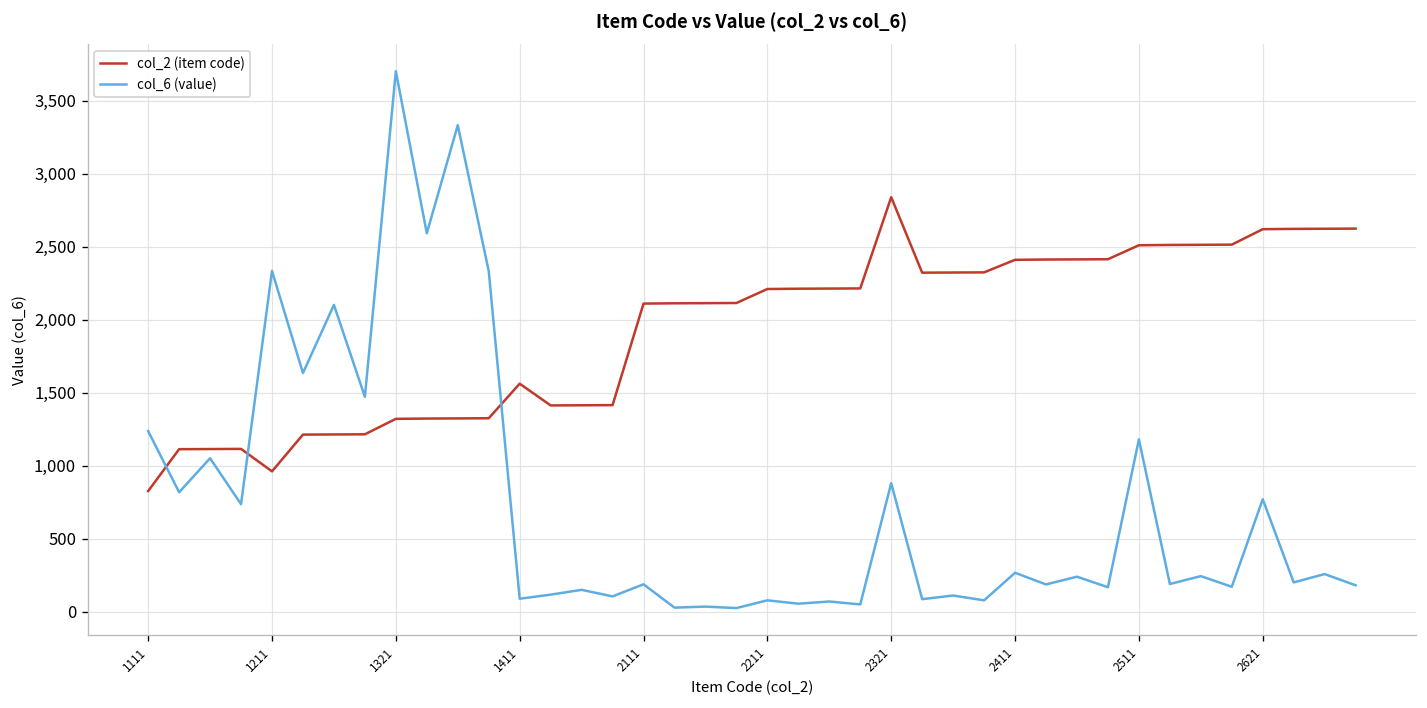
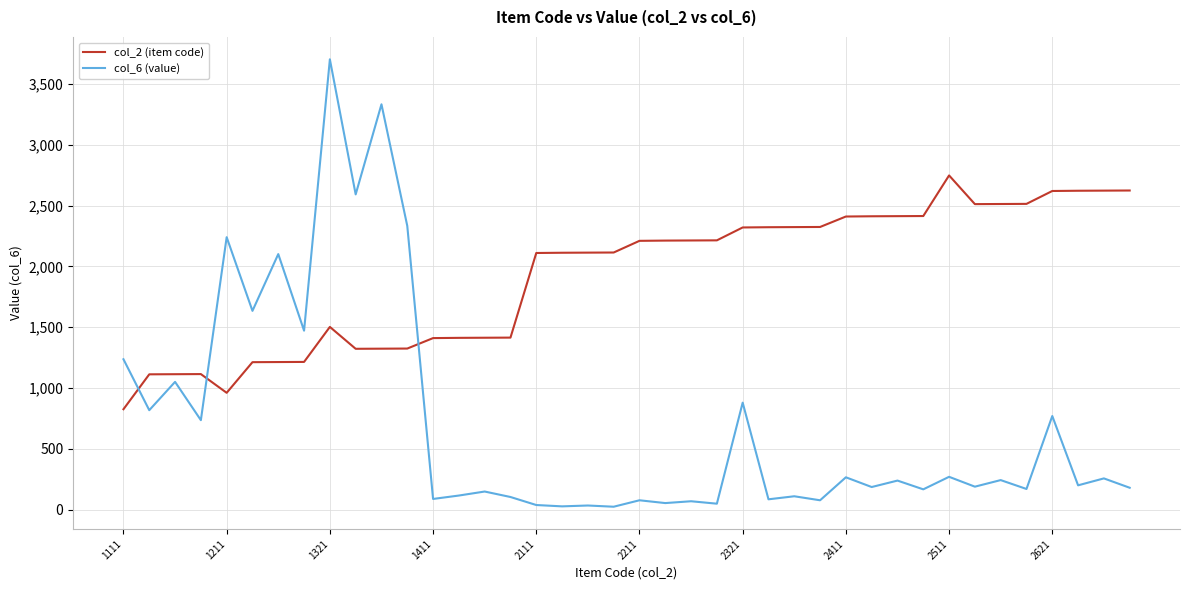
col_6 (value), 1211: 2,340 -> 2,240
col_2 (item code), 1321: 1,320 -> 1,500
col_2 (item code), 1411: 1,560 -> 1,410
col_6 (value), 2111: 190 -> 40
col_2 (item code), 2321: 2,840 -> 2,320
col_2 (item code), 2511: 2,510 -> 2,750
col_6 (value), 2511: 1,180 -> 270
